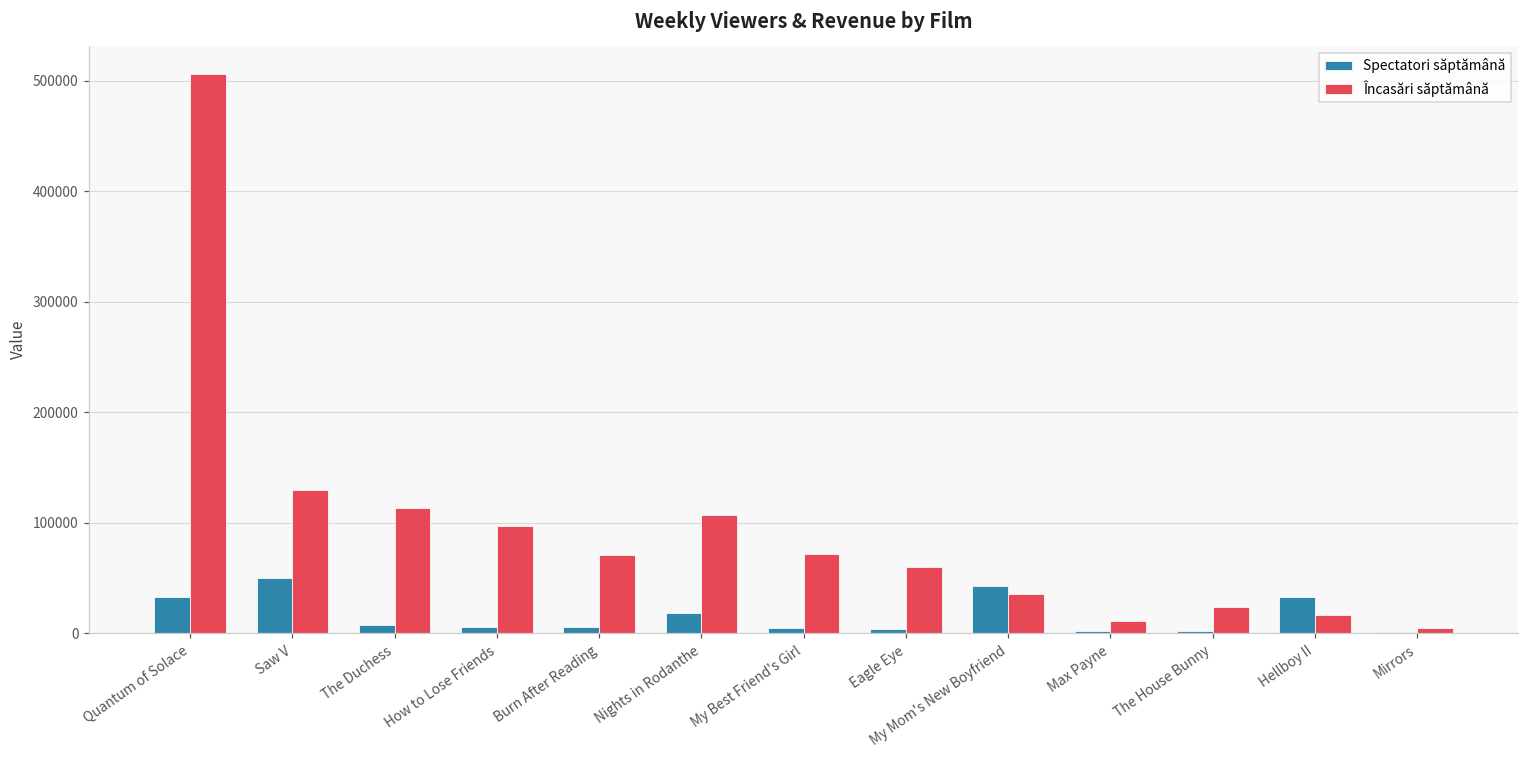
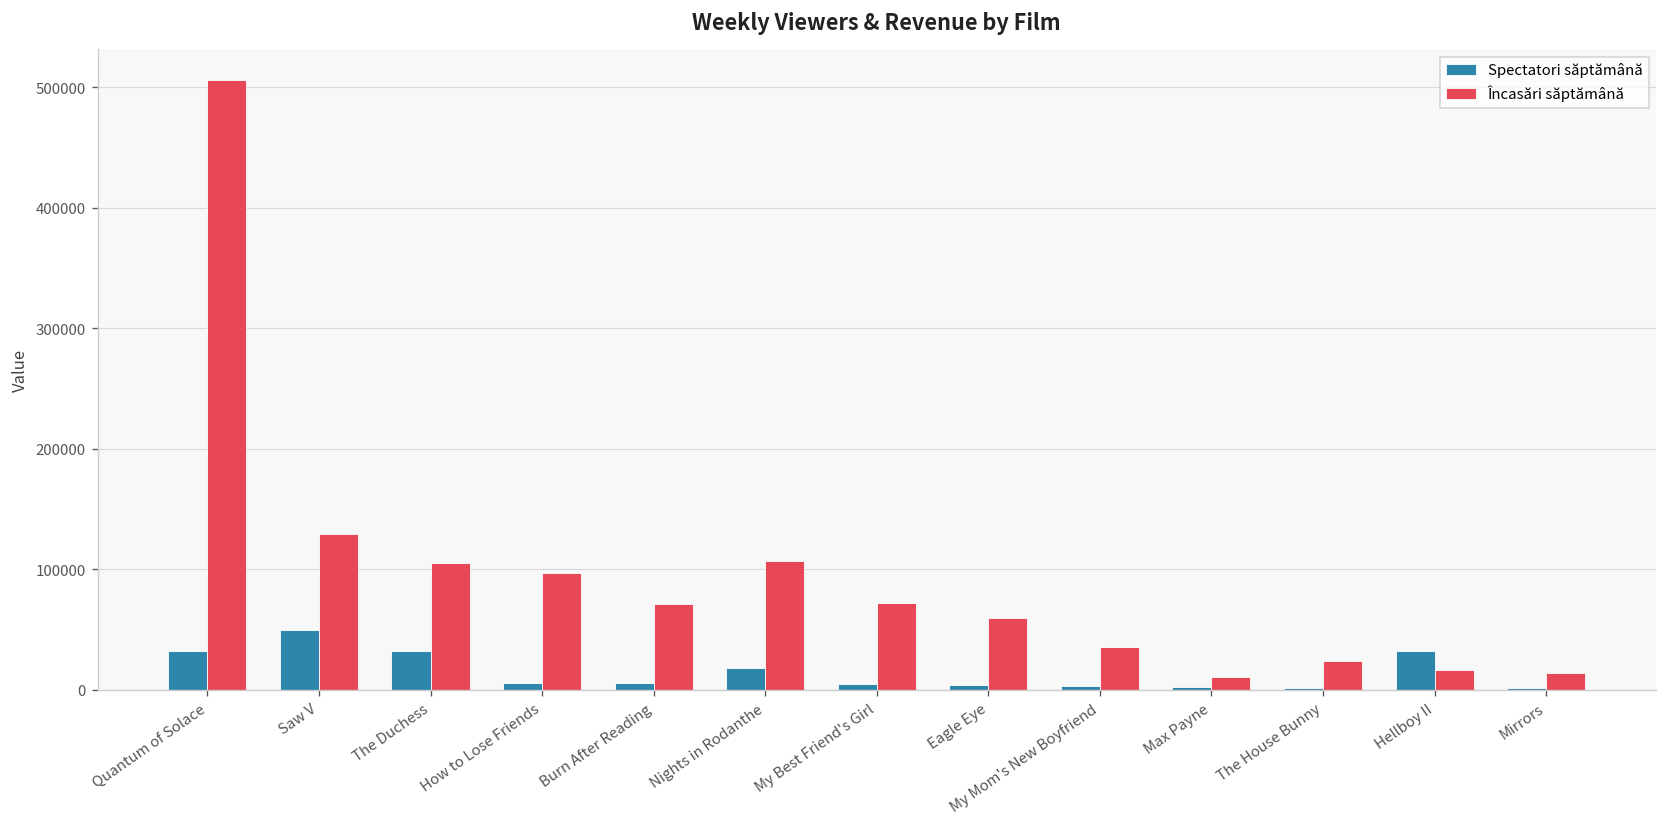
Spectatori săptămână, The Duchess: 7000 -> 33000
Încasări săptămână, The Duchess: 114000 -> 105000
Spectatori săptămână, My Mom's New Boyfriend: 43000 -> 3000
Încasări săptămână, Mirrors: 5000 -> 14000
